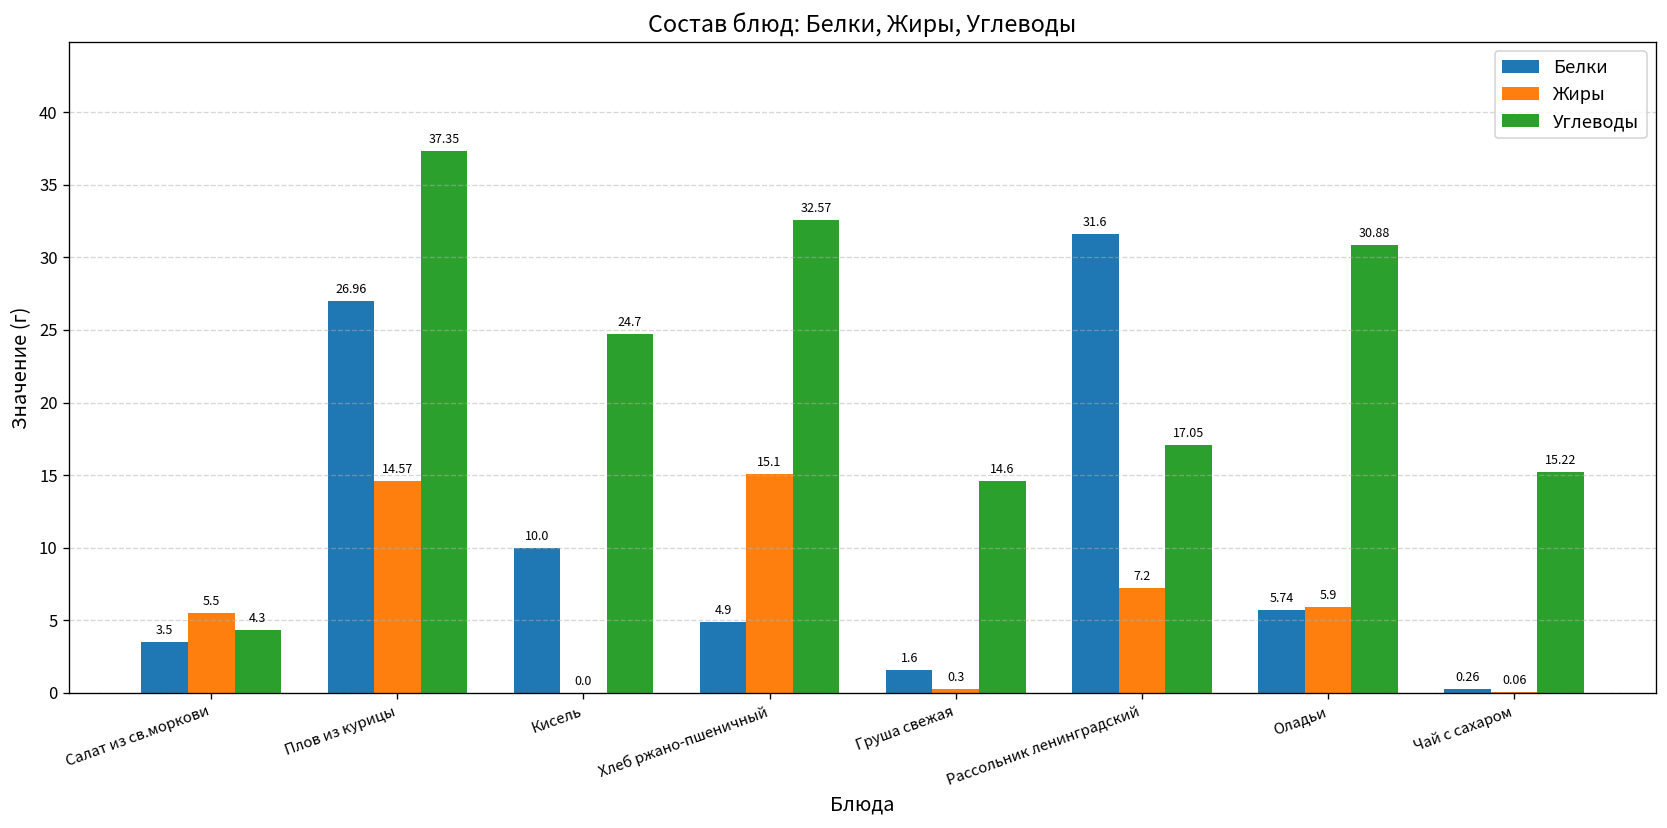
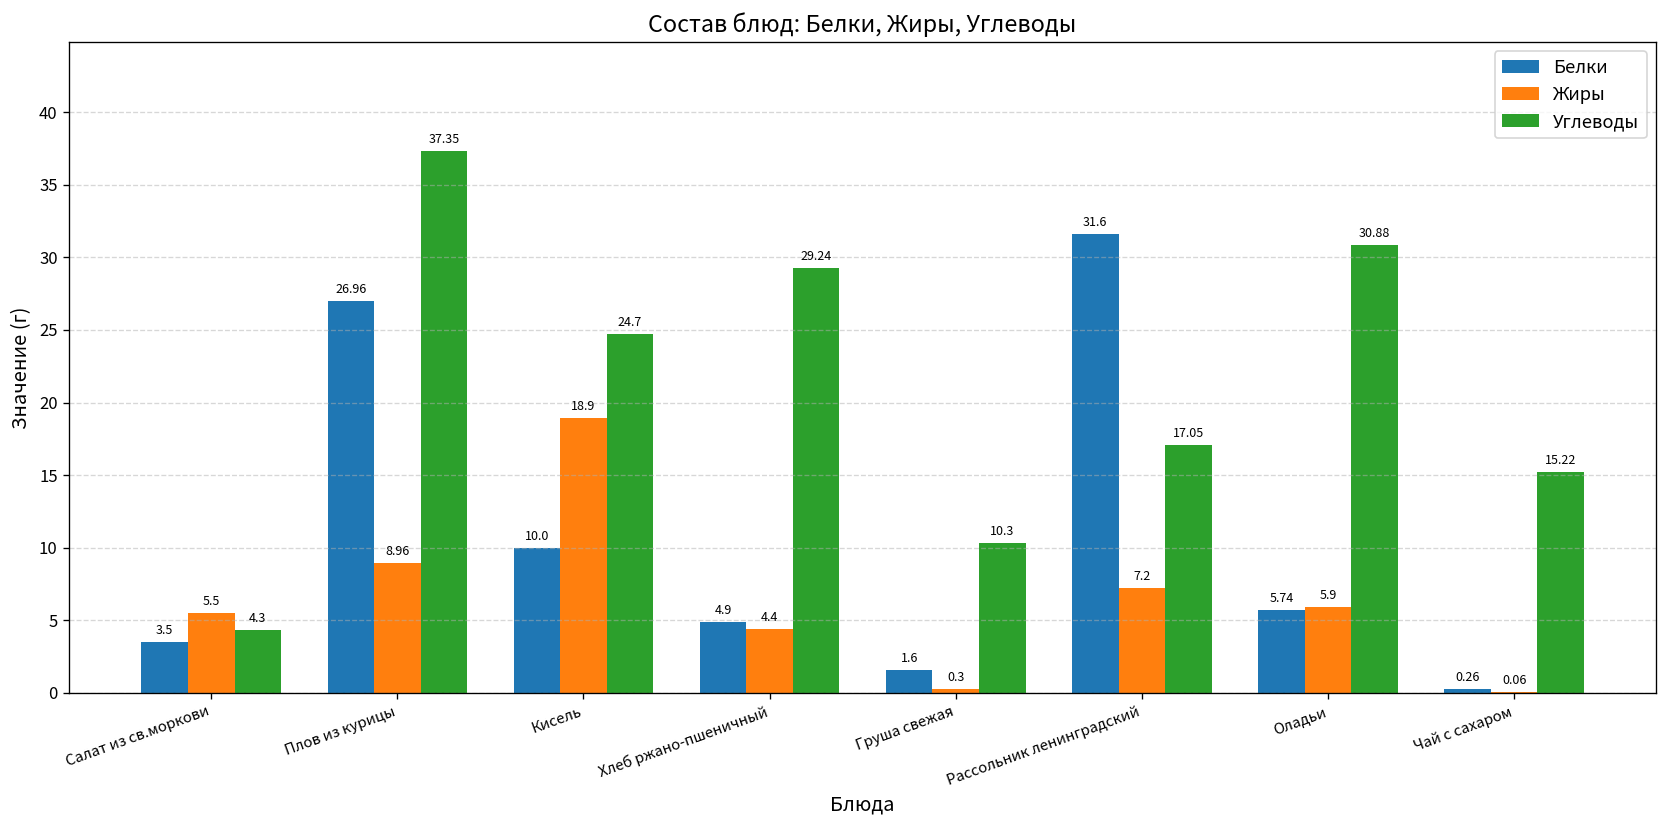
Жиры, Плов из курицы: 14.57 -> 8.96
Жиры, Кисель: 0.0 -> 18.9
Жиры, Хлеб ржано-пшеничный: 15.1 -> 4.4
Углеводы, Хлеб ржано-пшеничный: 32.57 -> 29.24
Углеводы, Груша свежая: 14.6 -> 10.3
